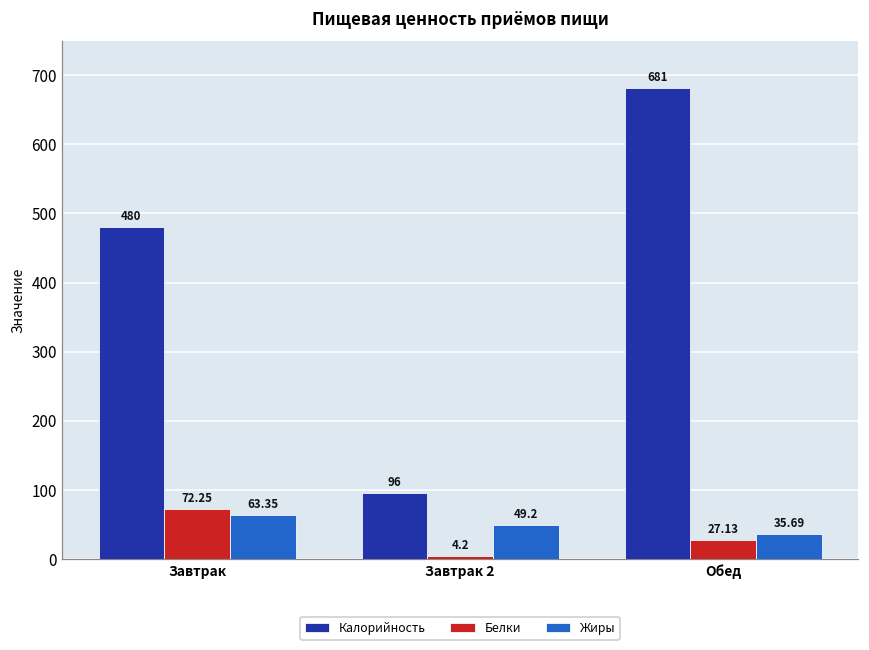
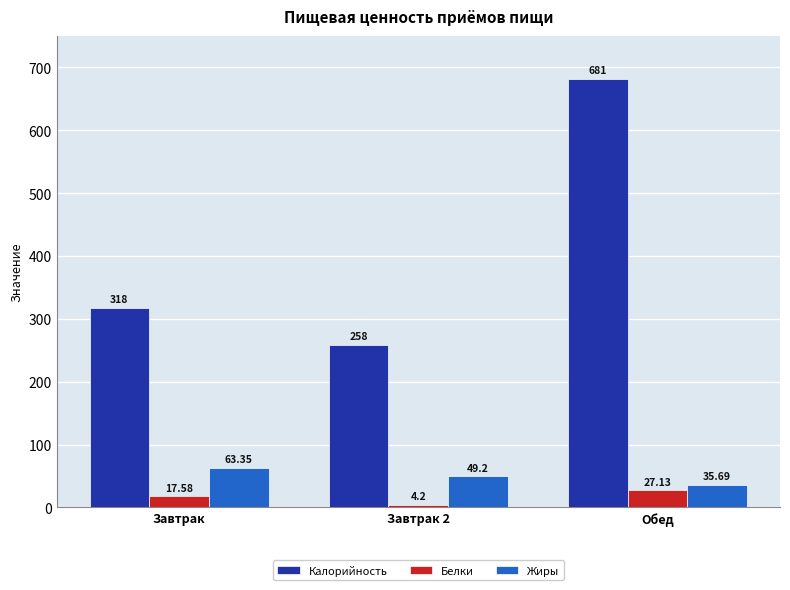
Калорийность, Завтрак: 480 -> 318
Белки, Завтрак: 72.25 -> 17.58
Калорийность, Завтрак 2: 96 -> 258
